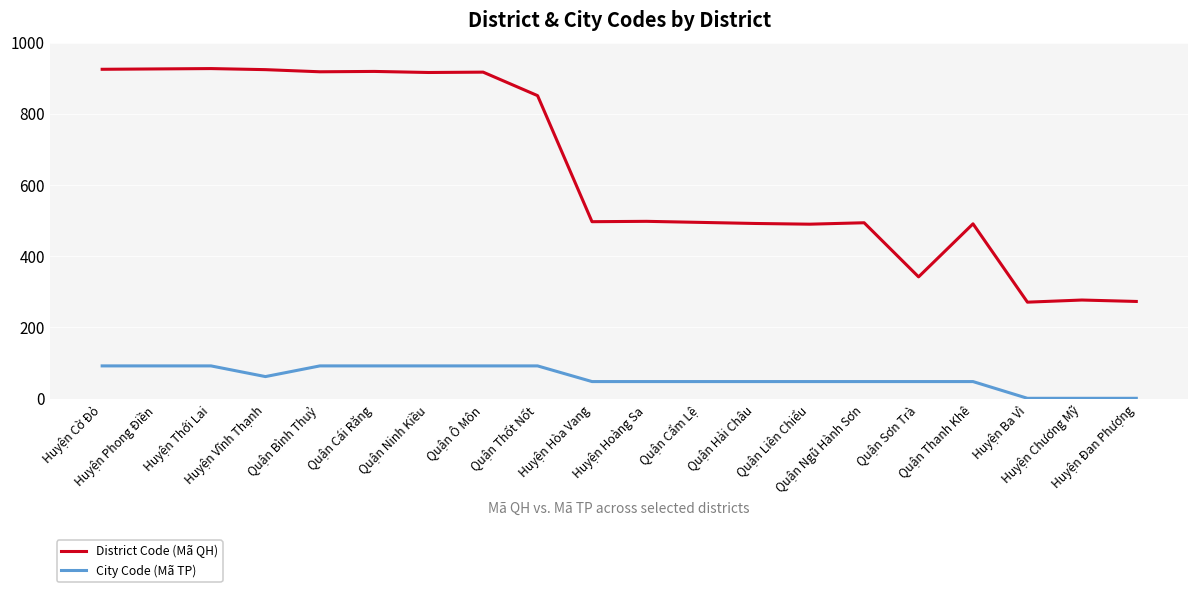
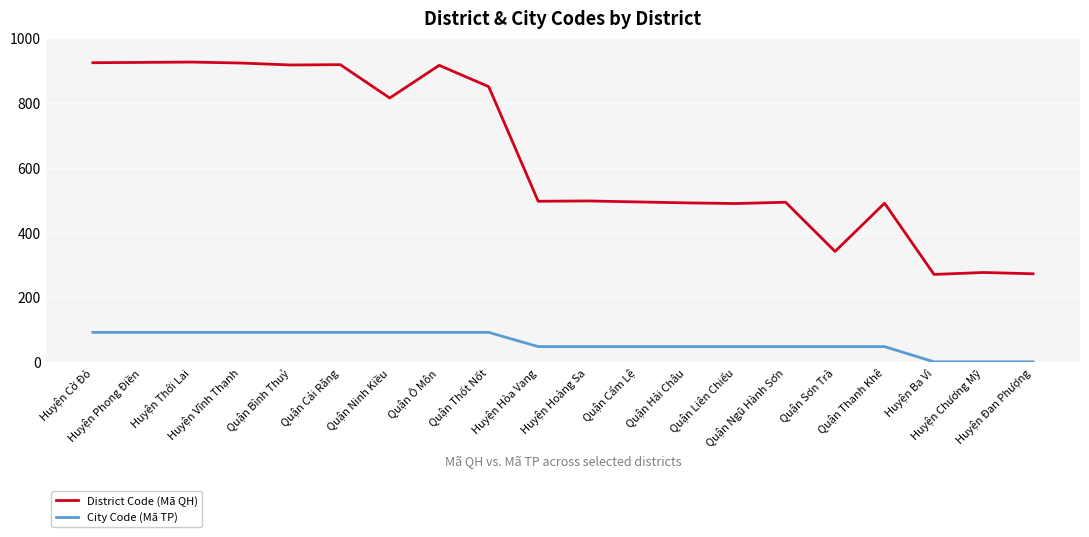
City Code (Mã TP), Huyện Vĩnh Thạnh: 60 -> 90
District Code (Mã QH), Quận Ninh Kiều: 920 -> 820
